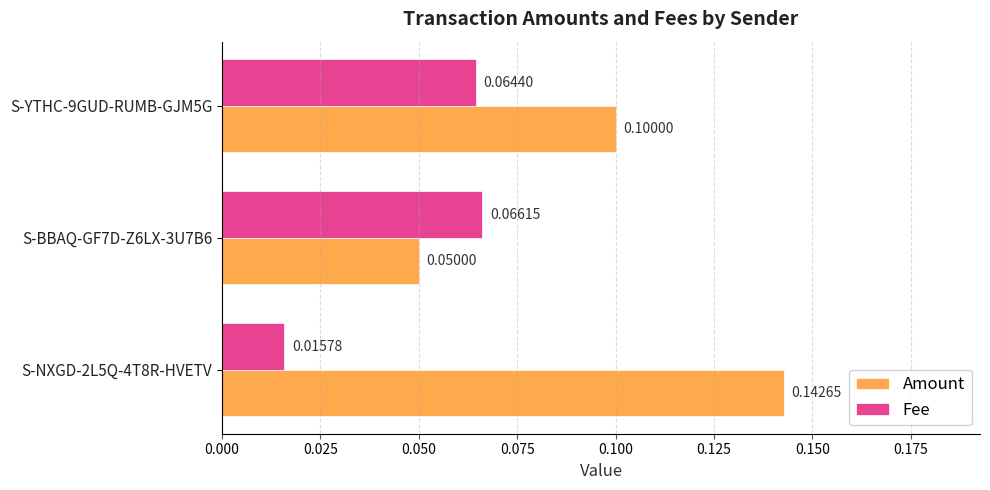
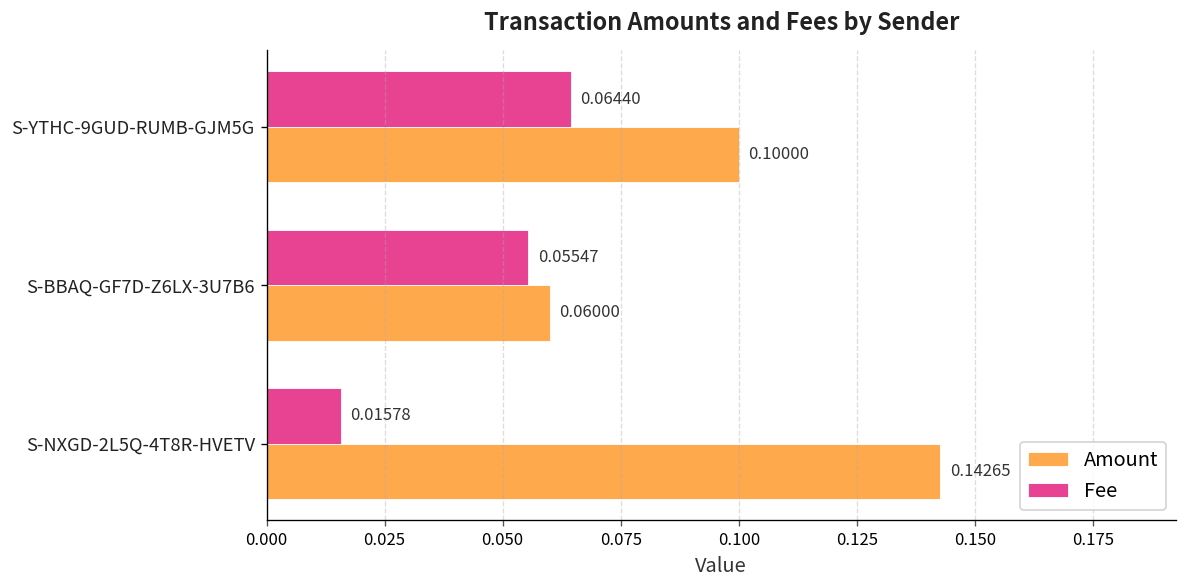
Fee, S-BBAQ-GF7D-Z6LX-3U7B6: 0.06615 -> 0.05547
Amount, S-BBAQ-GF7D-Z6LX-3U7B6: 0.05000 -> 0.06000
